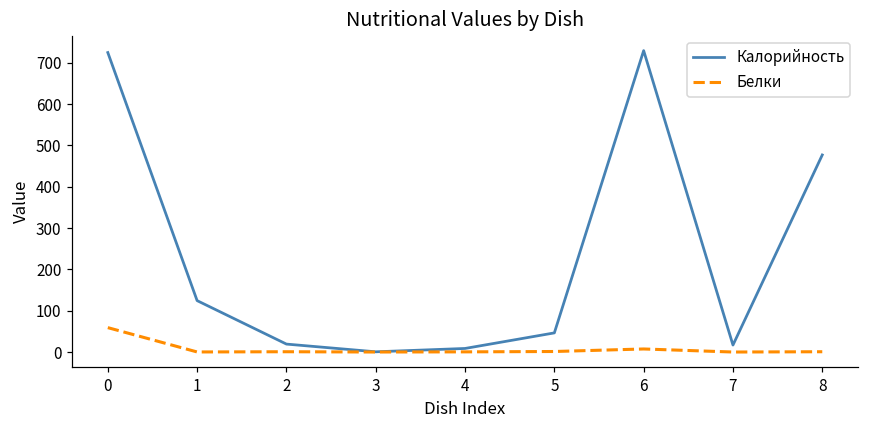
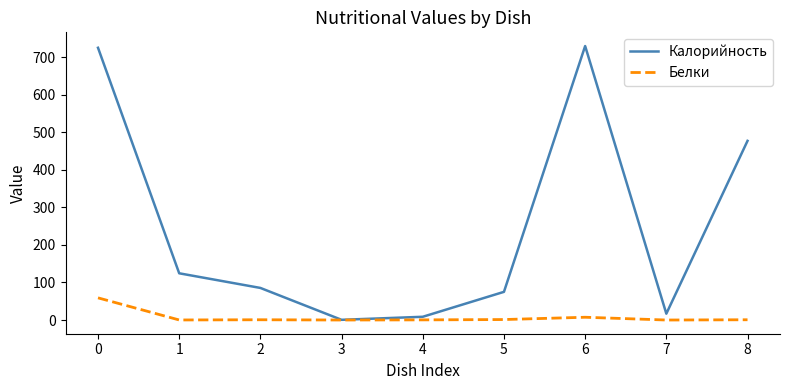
Калорийность, 2: 20 -> 90
Калорийность, 5: 50 -> 80
